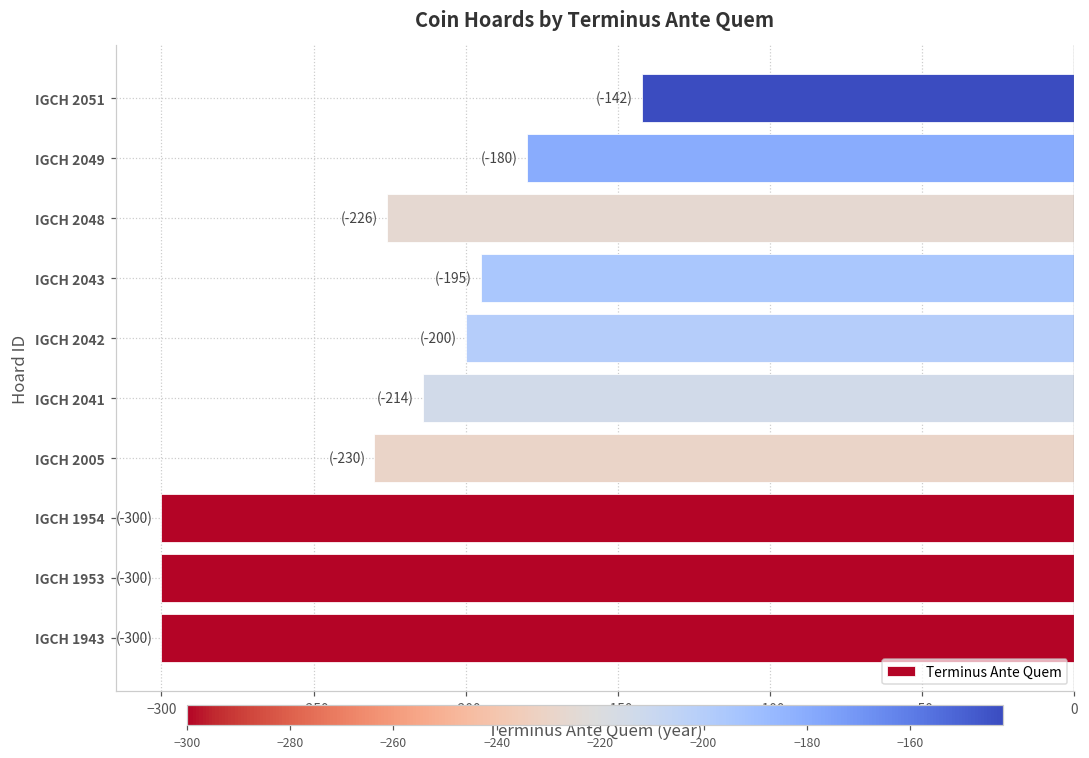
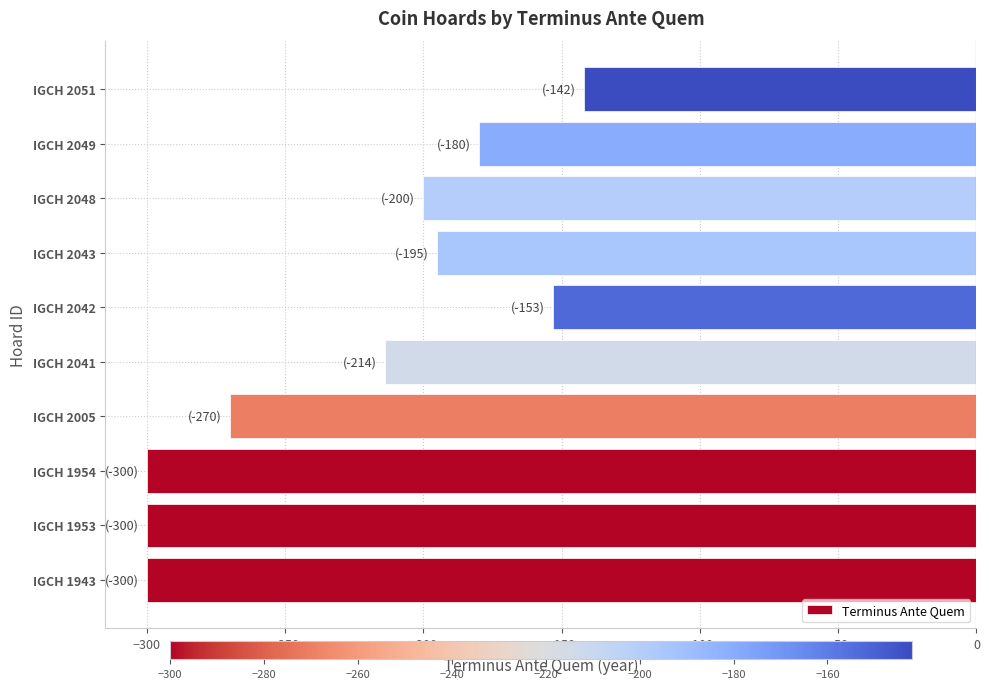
IGCH 2048: (-226) -> (-200)
IGCH 2042: (-200) -> (-153)
IGCH 2005: (-230) -> (-270)
